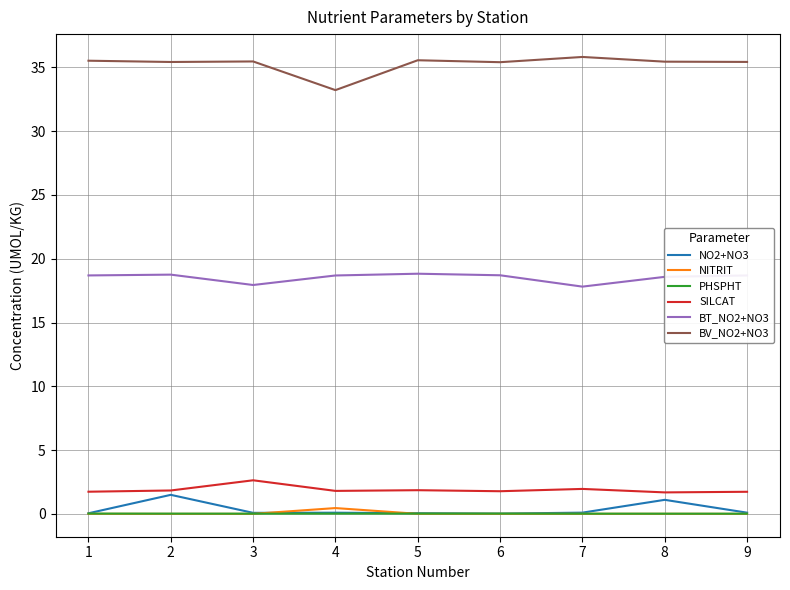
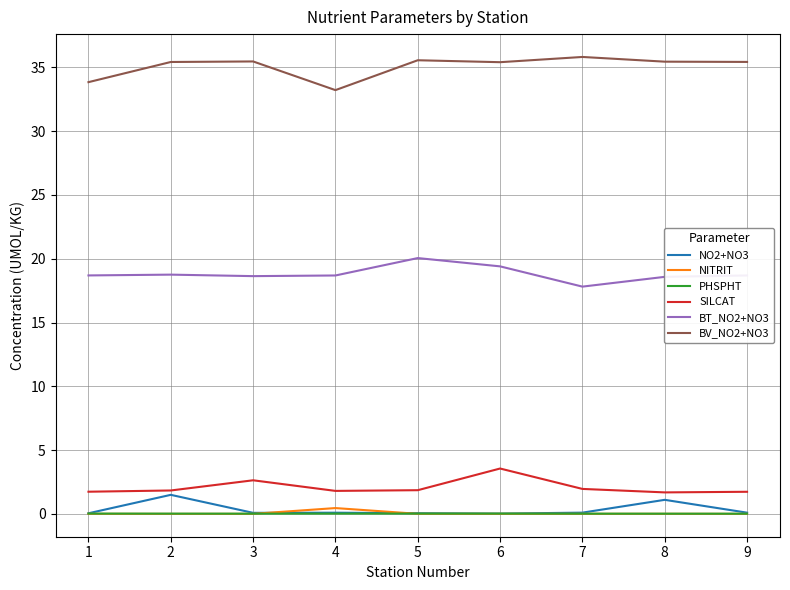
BV_NO2+NO3, 1: 35.5 -> 33.8
BT_NO2+NO3, 3: 17.9 -> 18.6
BT_NO2+NO3, 5: 18.8 -> 20.0
SILCAT, 6: 1.8 -> 3.6
BT_NO2+NO3, 6: 18.7 -> 19.4
